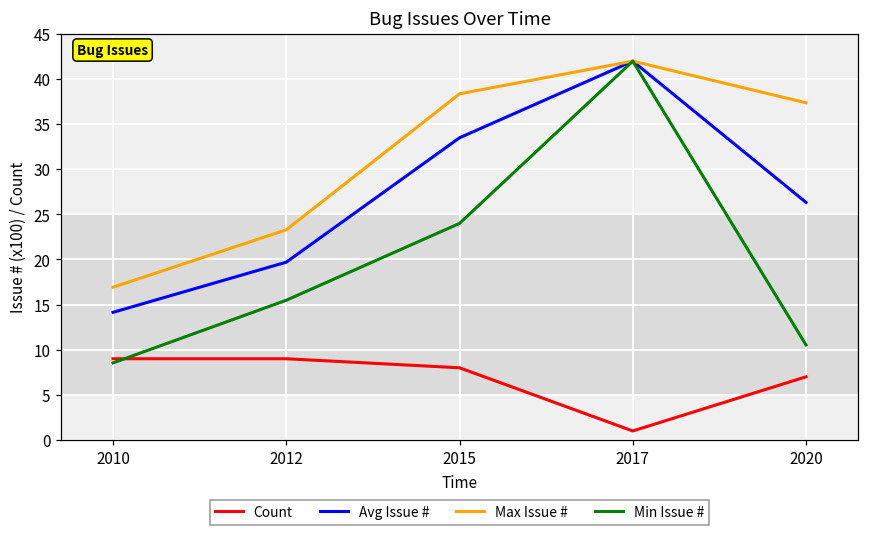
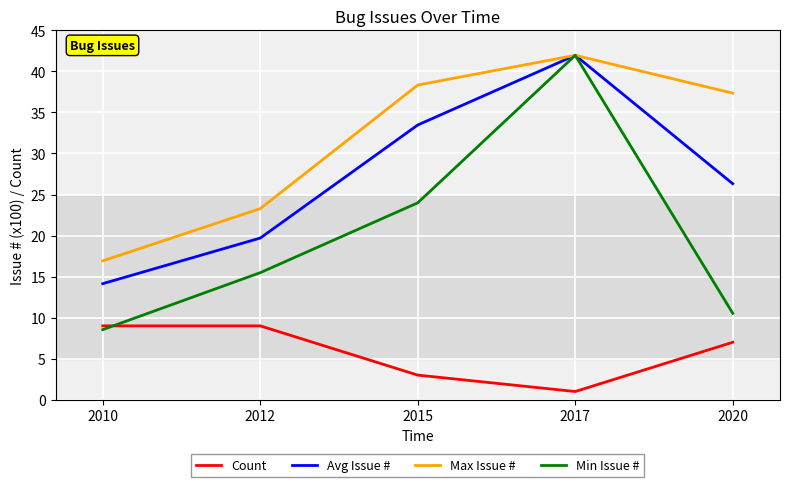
Count, 2015: 8 -> 3
